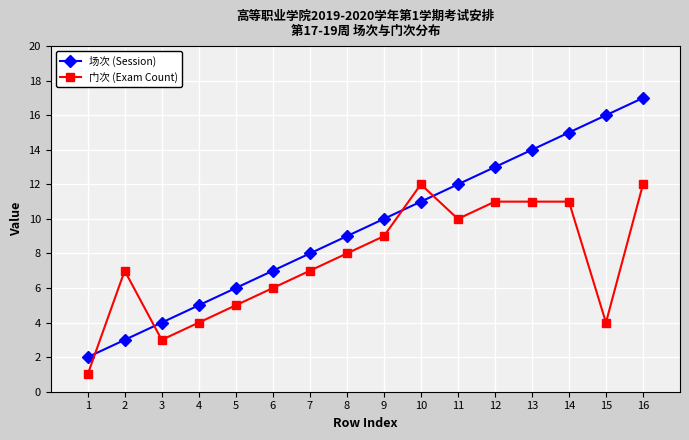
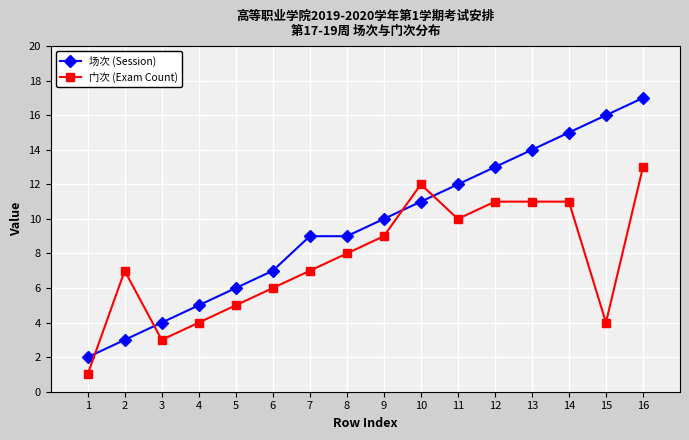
场次 (Session), 7: 8 -> 9
门次 (Exam Count), 16: 12 -> 13
